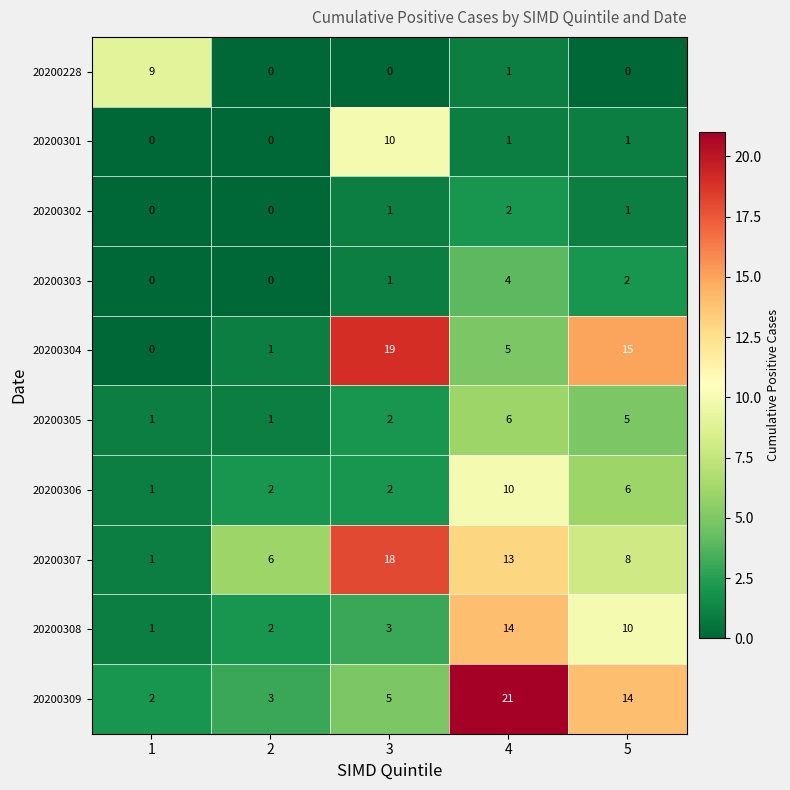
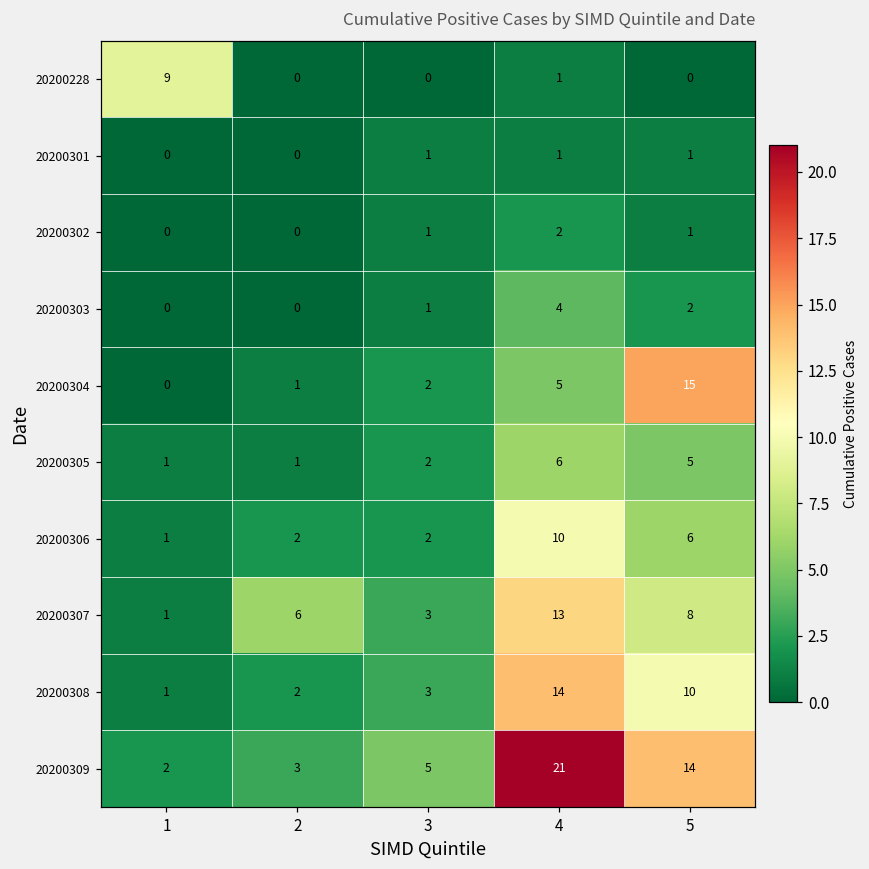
20200301, 3: 10 -> 1
20200304, 3: 19 -> 2
20200307, 3: 18 -> 3
